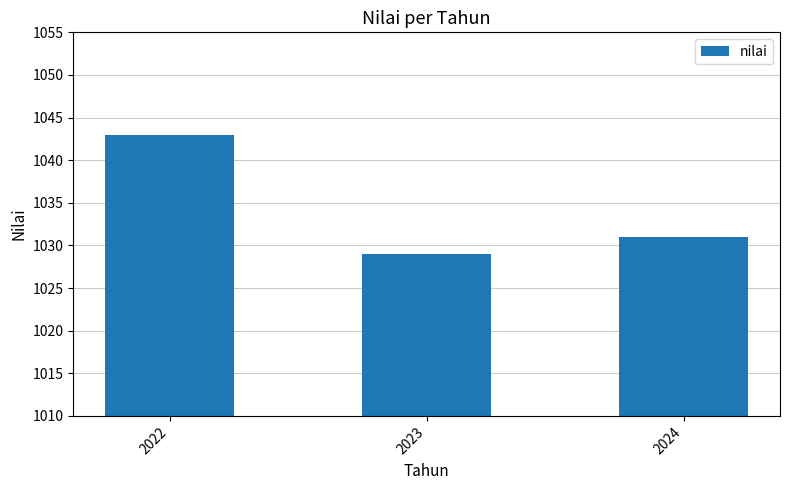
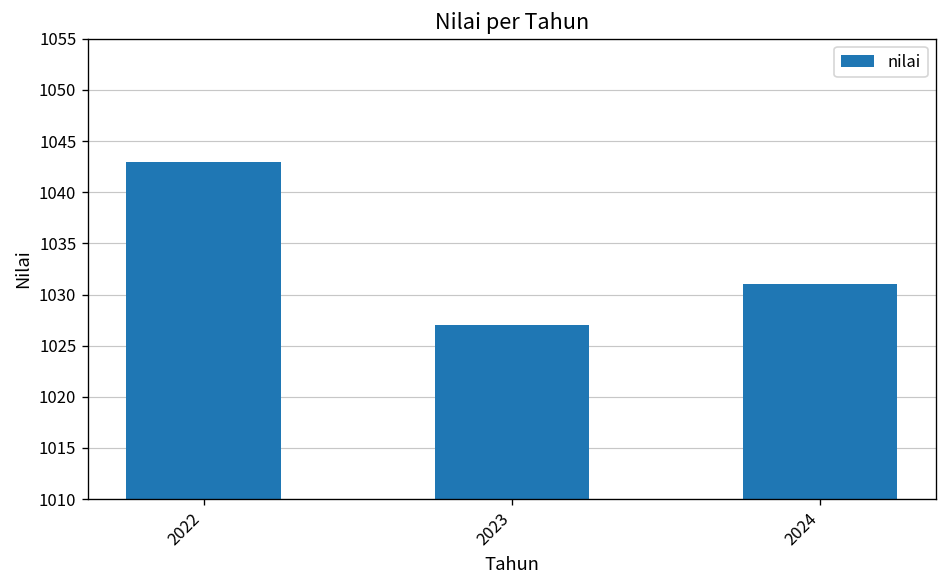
2023: 1029 -> 1027
